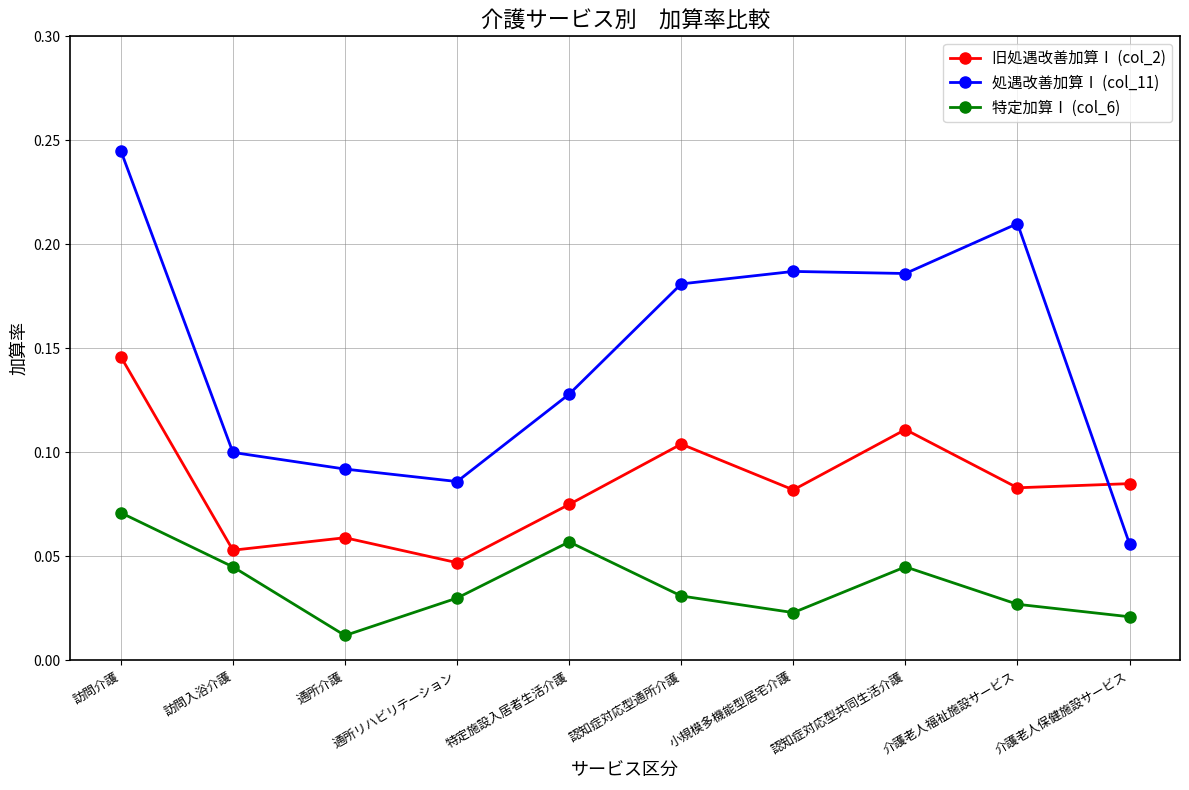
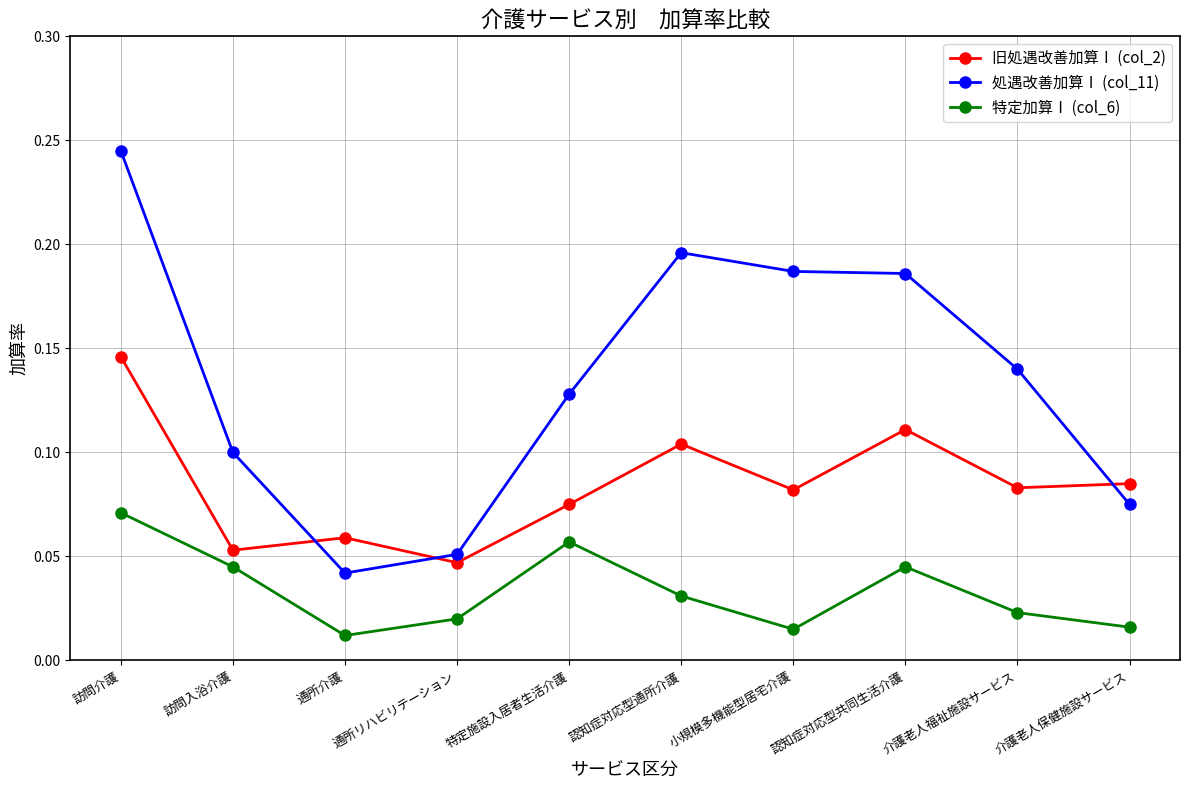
処遇改善加算Ⅰ (col_11), 通所介護: 0.092 -> 0.042
処遇改善加算Ⅰ (col_11), 通所リハビリテーション: 0.086 -> 0.051
特定加算Ⅰ (col_6), 通所リハビリテーション: 0.03 -> 0.02
処遇改善加算Ⅰ (col_11), 認知症対応型通所介護: 0.181 -> 0.196
特定加算Ⅰ (col_6), 小規模多機能型居宅介護: 0.023 -> 0.015
処遇改善加算Ⅰ (col_11), 介護老人福祉施設サービス: 0.21 -> 0.14
特定加算Ⅰ (col_6), 介護老人福祉施設サービス: 0.027 -> 0.023
処遇改善加算Ⅰ (col_11), 介護老人保健施設サービス: 0.056 -> 0.075
特定加算Ⅰ (col_6), 介護老人保健施設サービス: 0.021 -> 0.016
